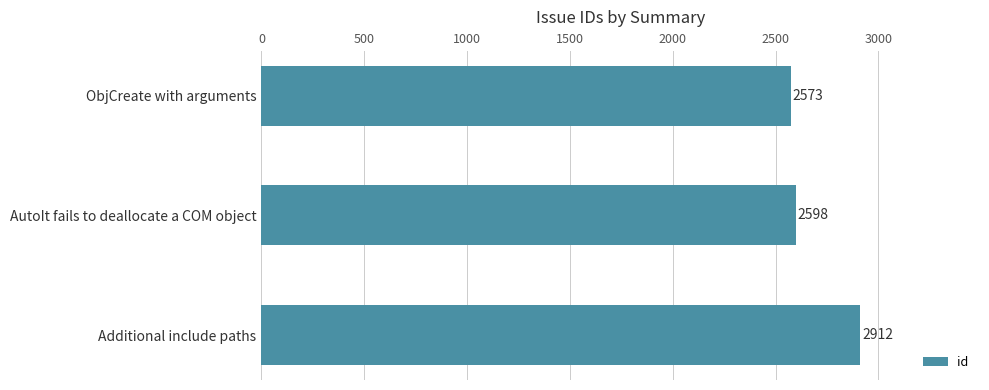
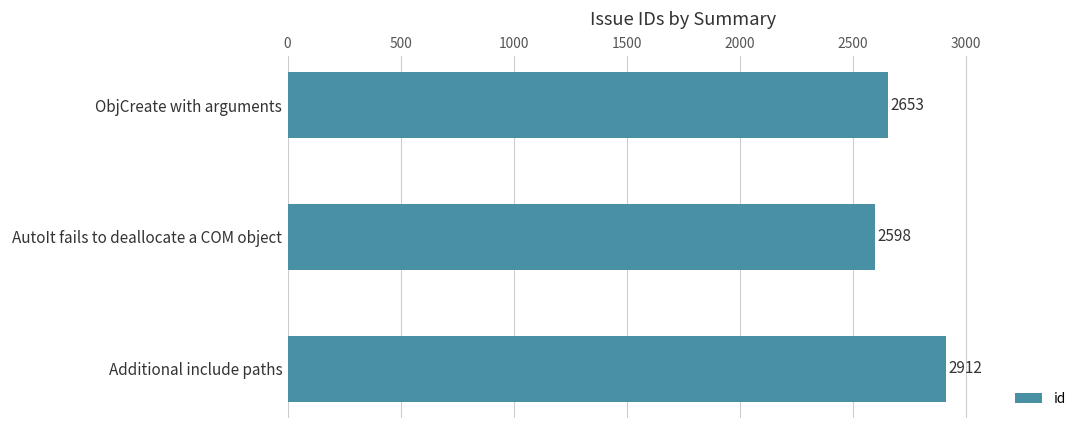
ObjCreate with arguments: 2573 -> 2653
